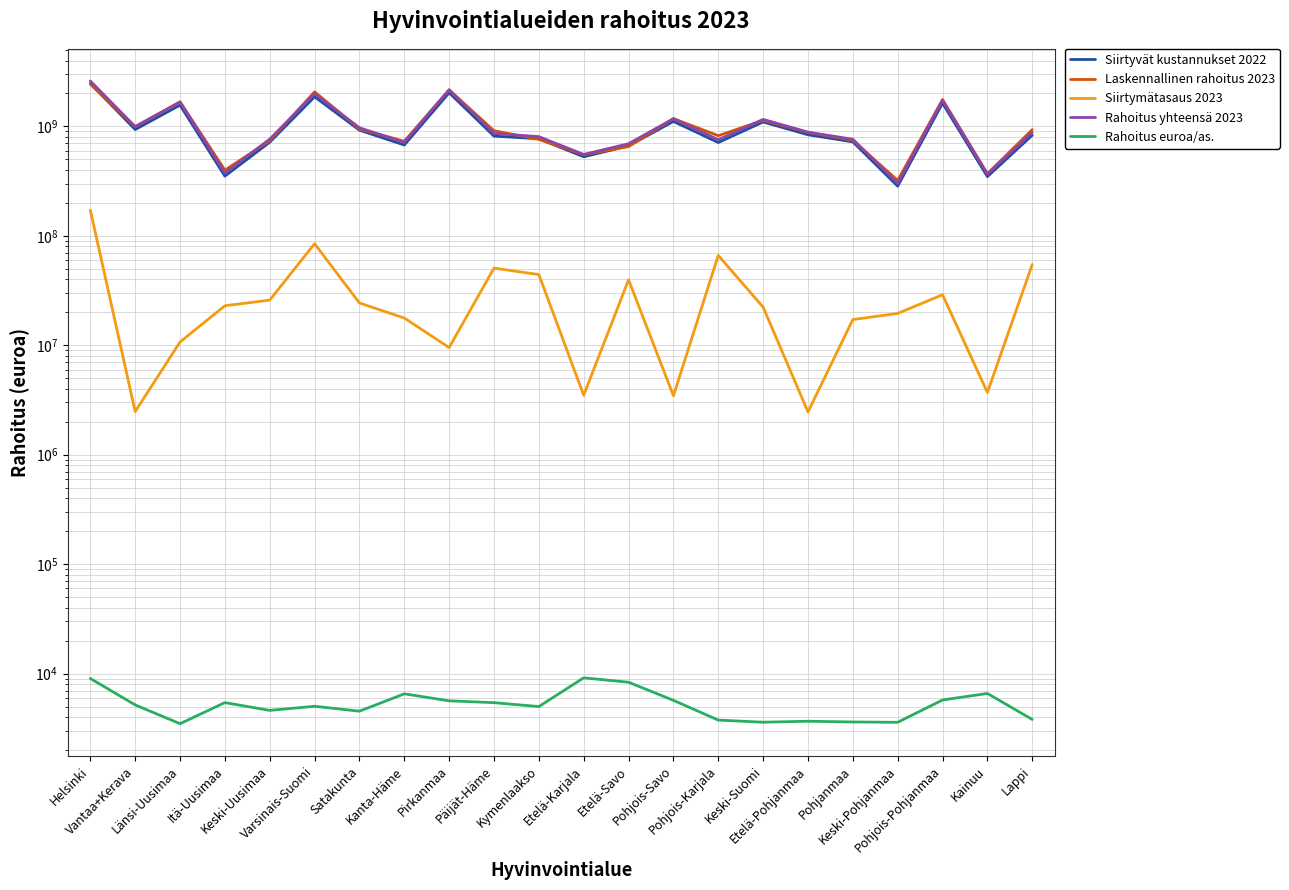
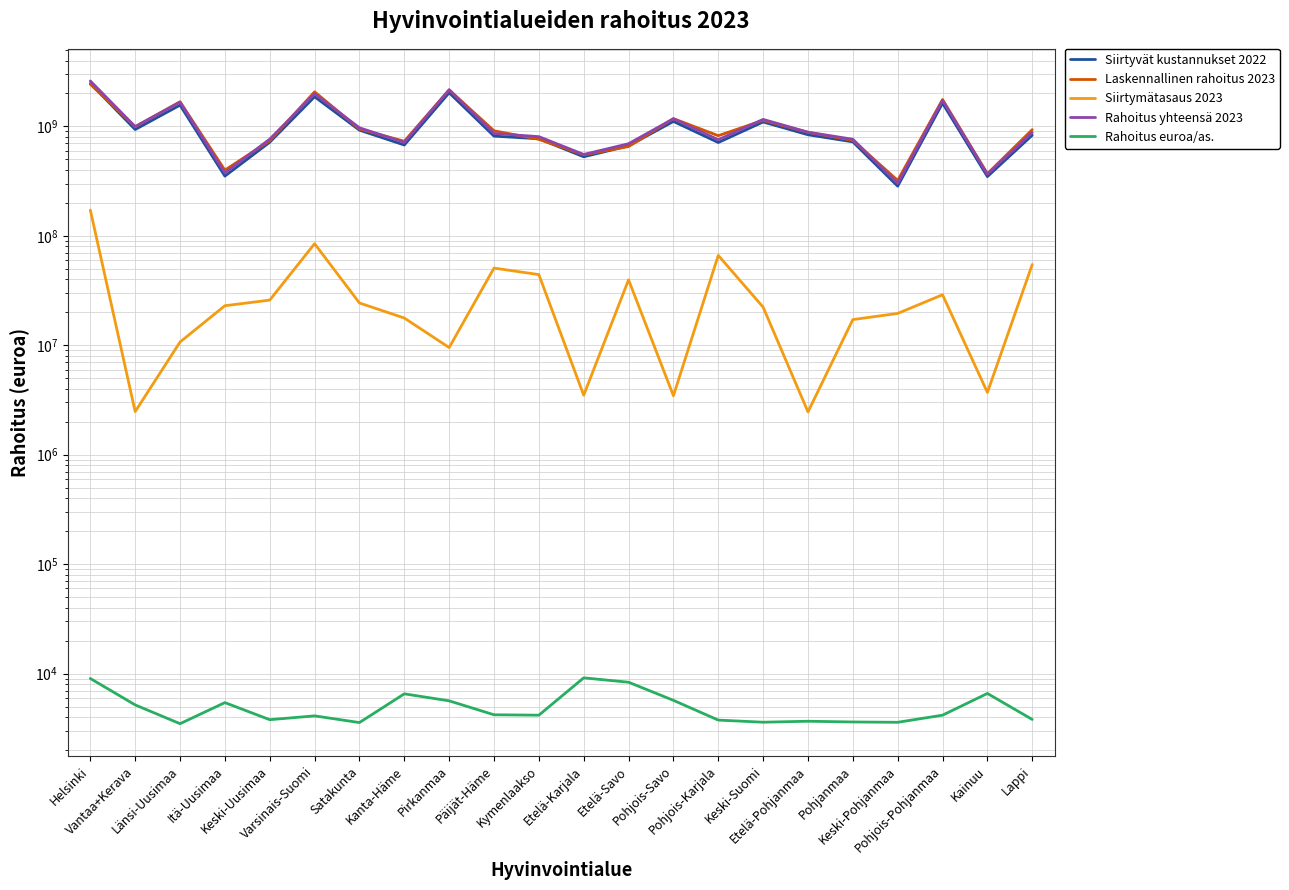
Rahoitus euroa/as., Keski-Uusimaa: 4600 -> 3800
Rahoitus euroa/as., Varsinais-Suomi: 5000 -> 4100
Rahoitus euroa/as., Satakunta: 4500 -> 3600
Rahoitus euroa/as., Päijät-Häme: 5000 -> 4200
Rahoitus euroa/as., Kymenlaakso: 5000 -> 4200
Rahoitus euroa/as., Pohjois-Pohjanmaa: 6000 -> 4200
